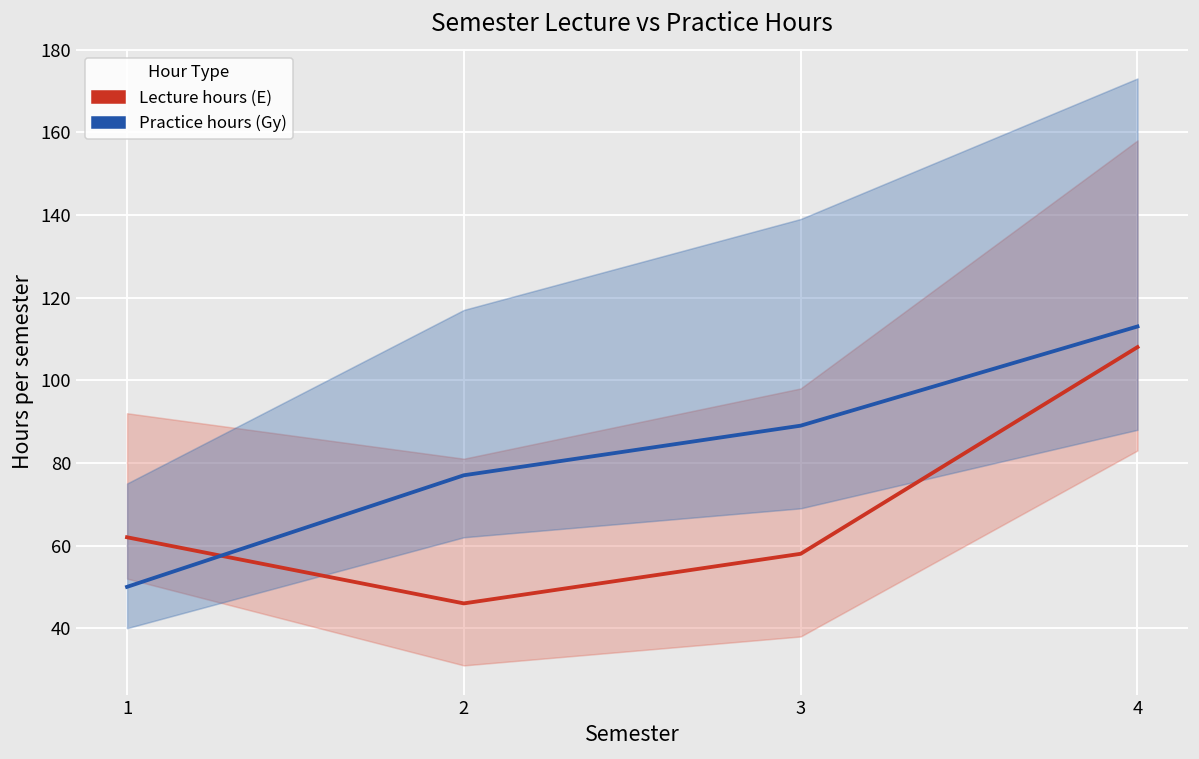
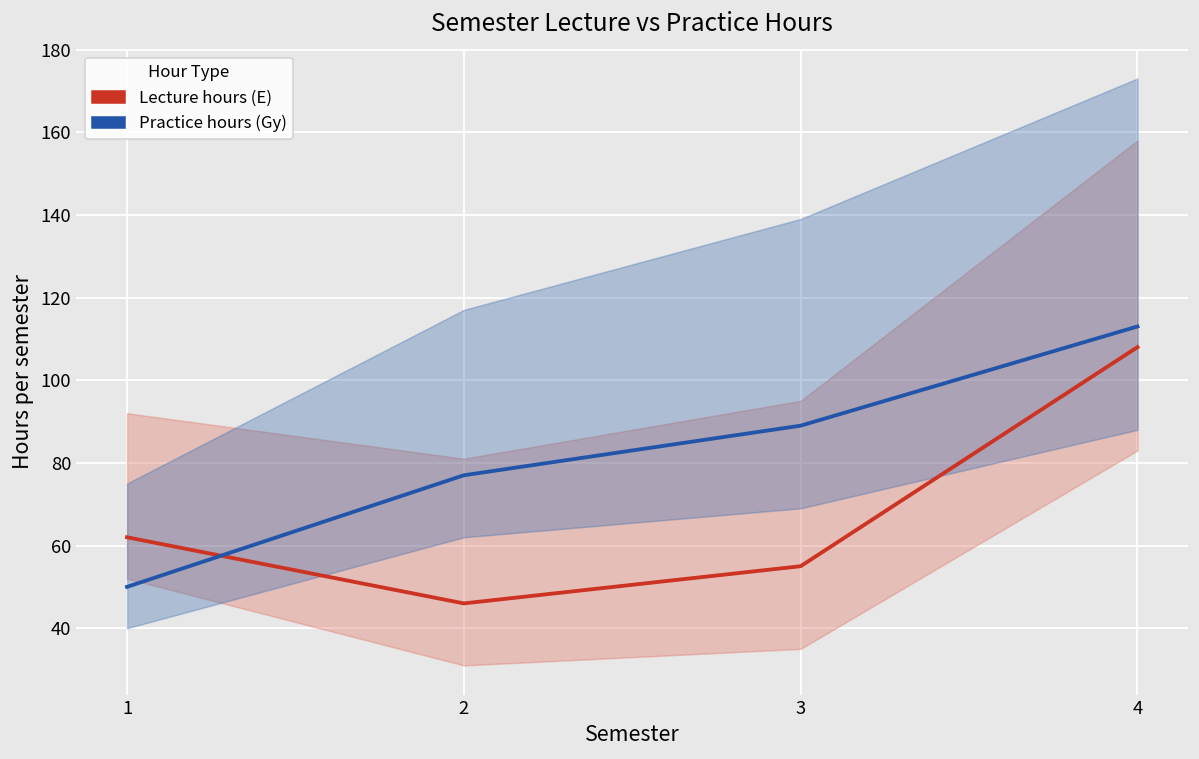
Lecture hours (E), 3: 58 -> 55
